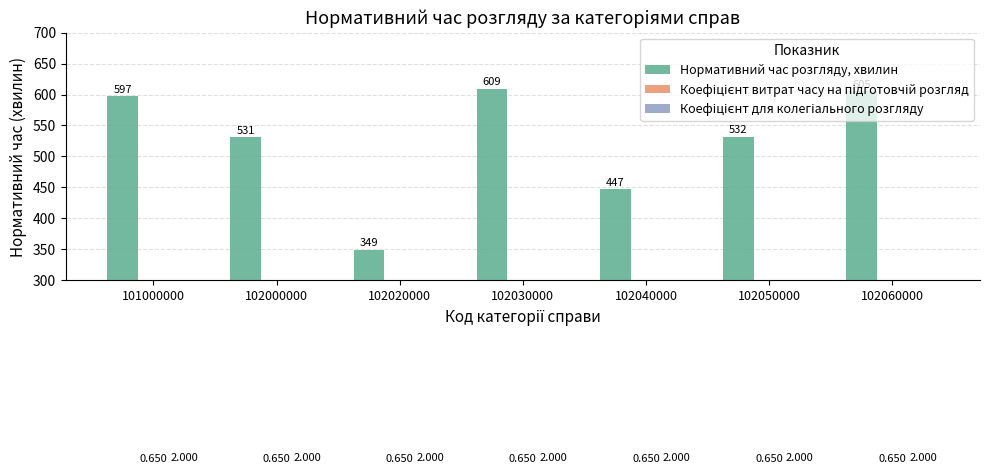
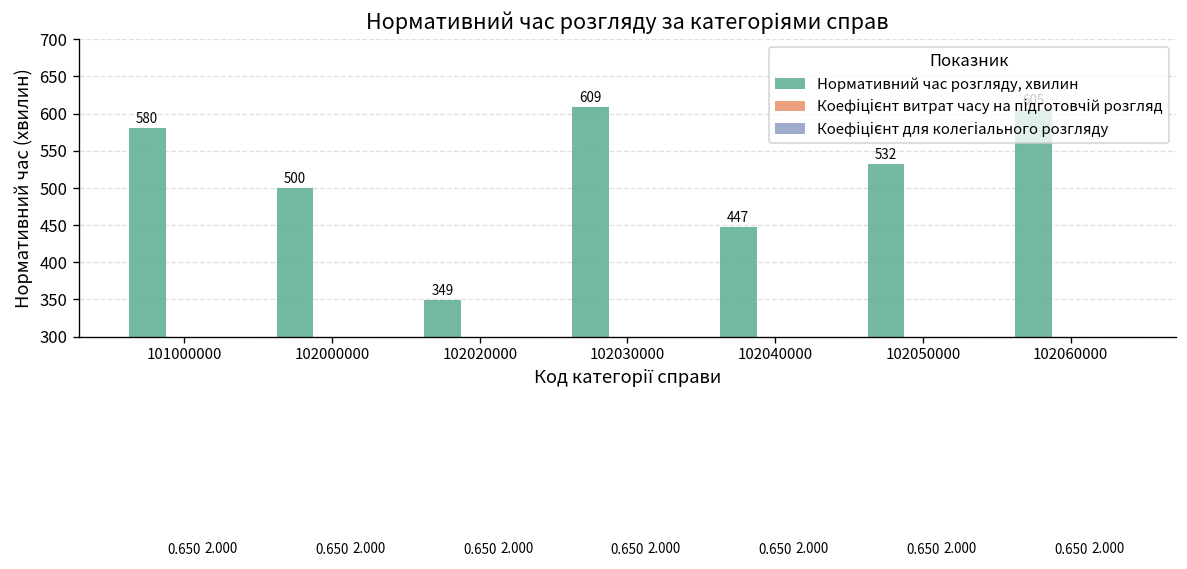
Нормативний час розгляду, хвилин, 101000000: 597 -> 580
Нормативний час розгляду, хвилин, 102000000: 531 -> 500
